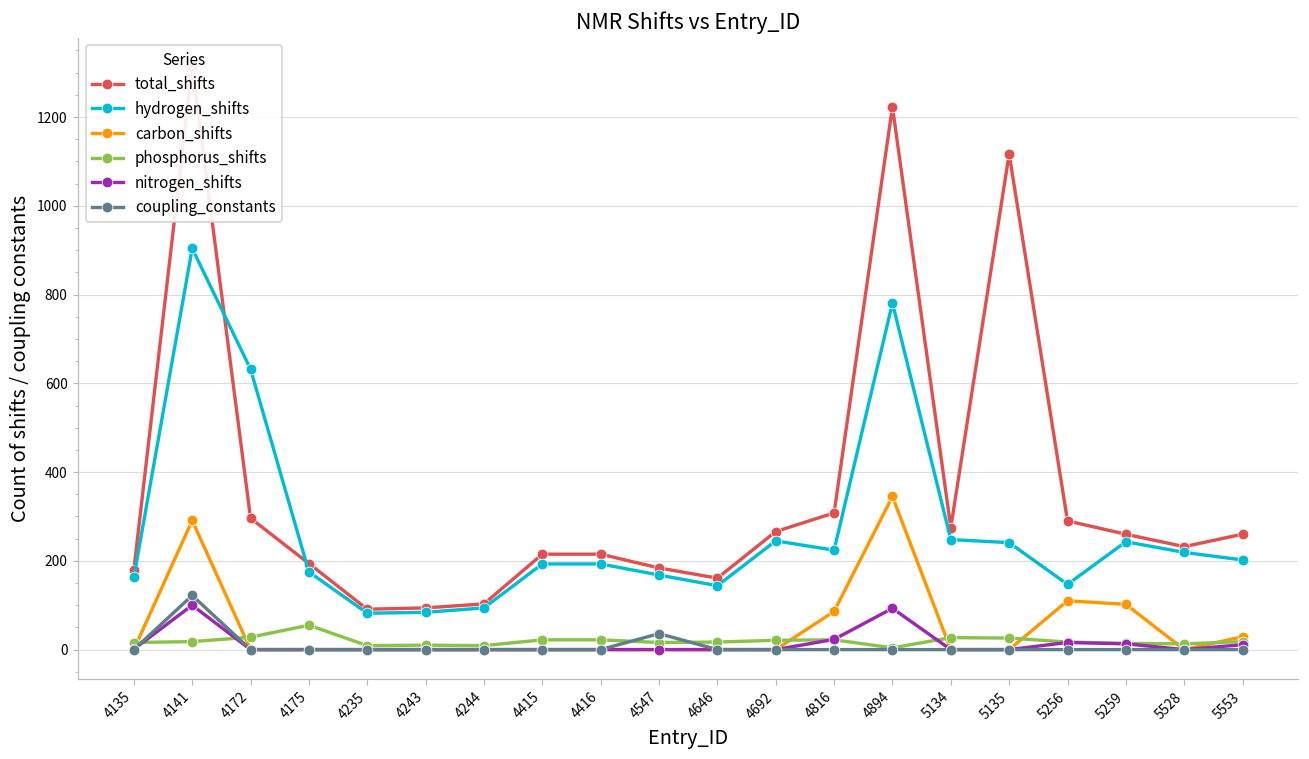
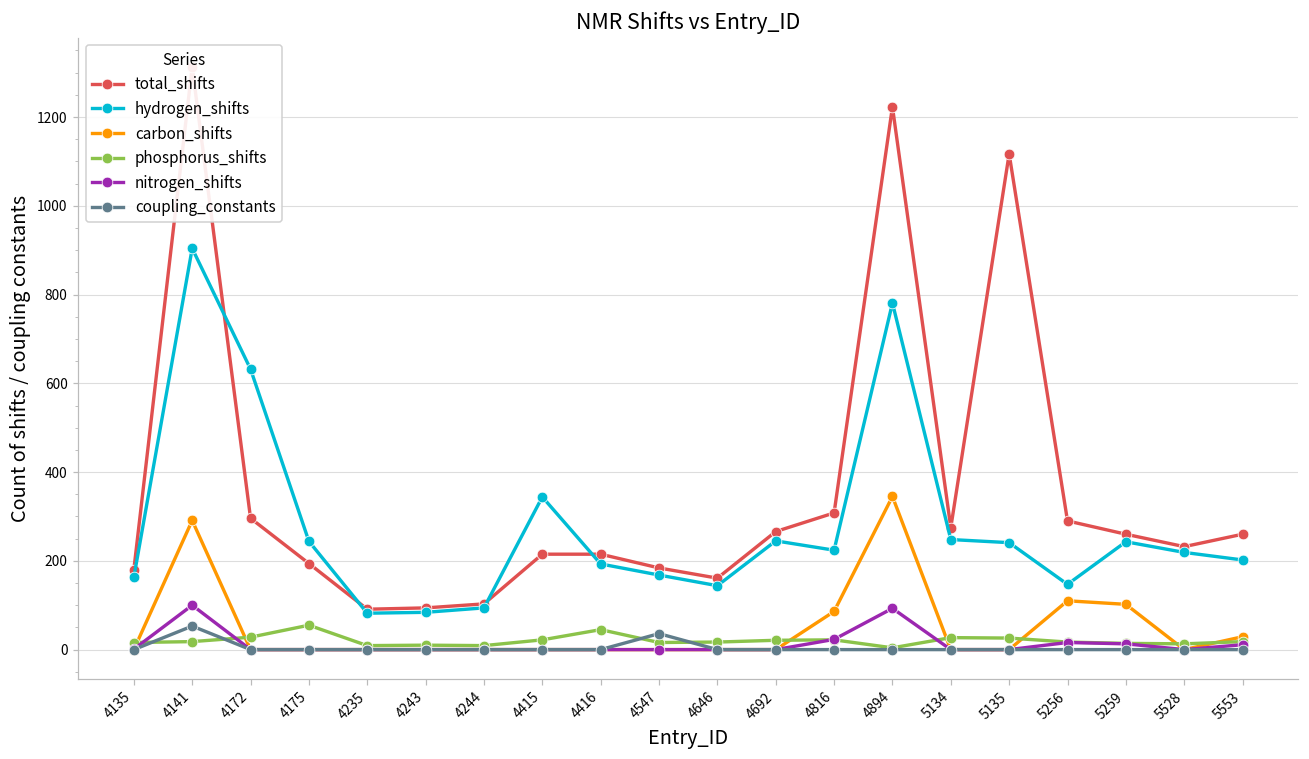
coupling_constants, 4141: 120 -> 50
hydrogen_shifts, 4175: 180 -> 240
hydrogen_shifts, 4415: 190 -> 340
phosphorus_shifts, 4416: 20 -> 50
